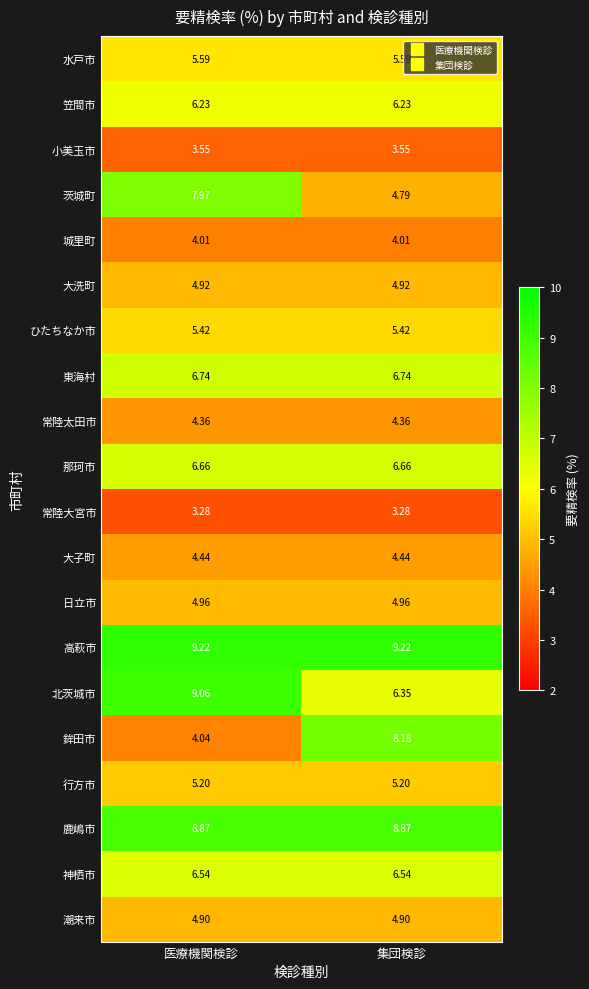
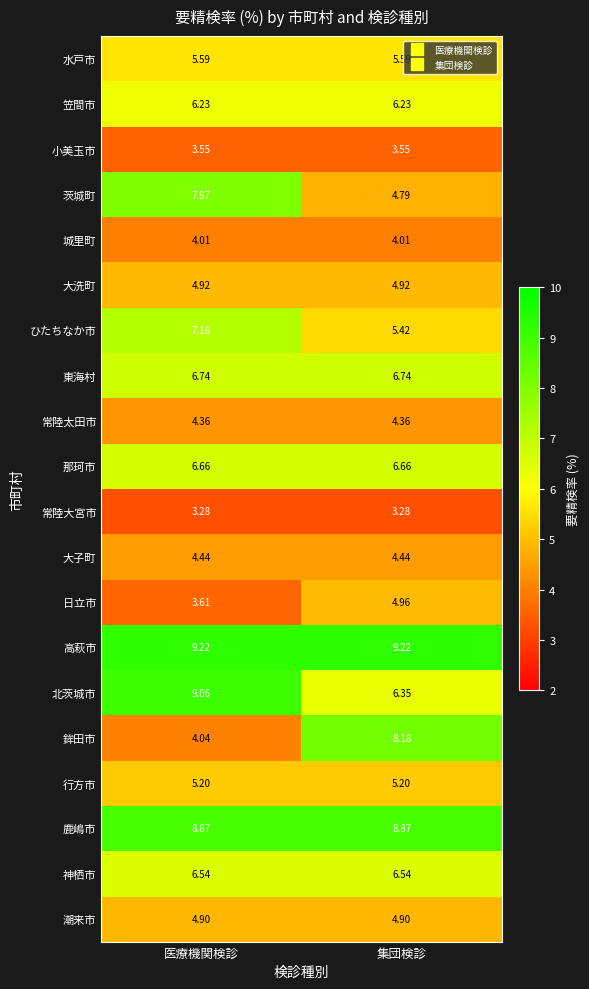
ひたちなか市, 医療機関検診: 5.42 -> 7.16
日立市, 医療機関検診: 4.96 -> 3.61
